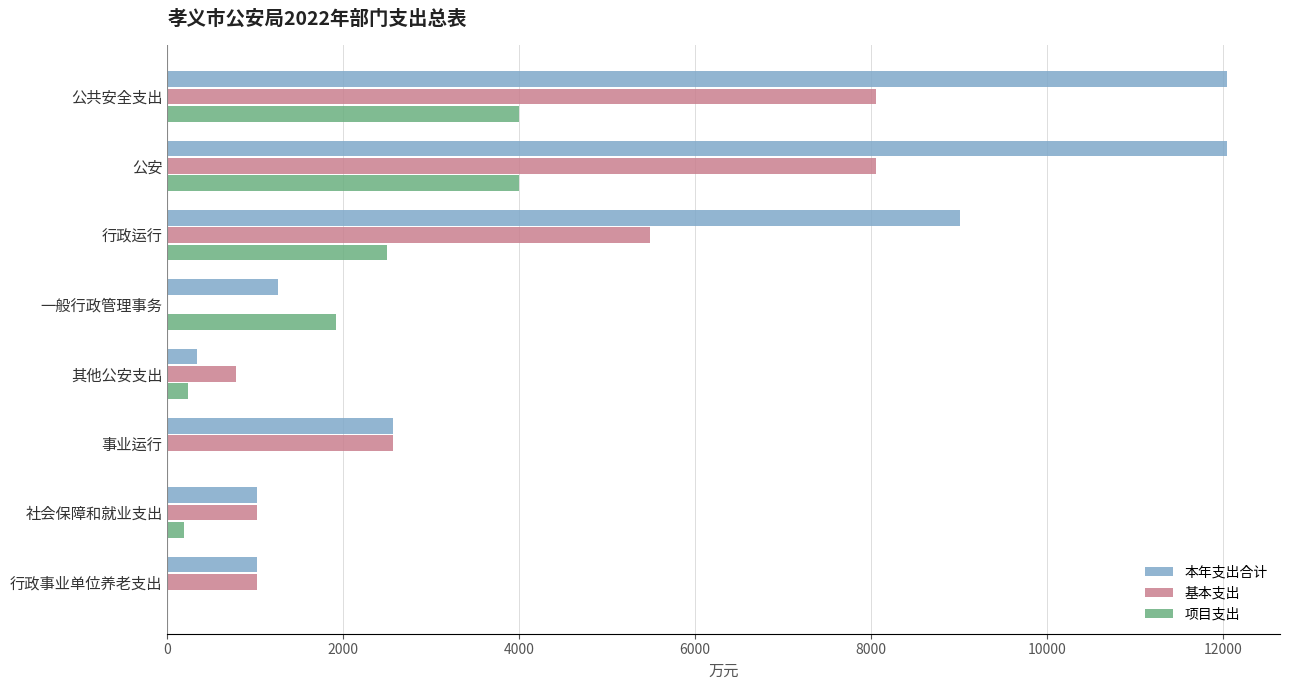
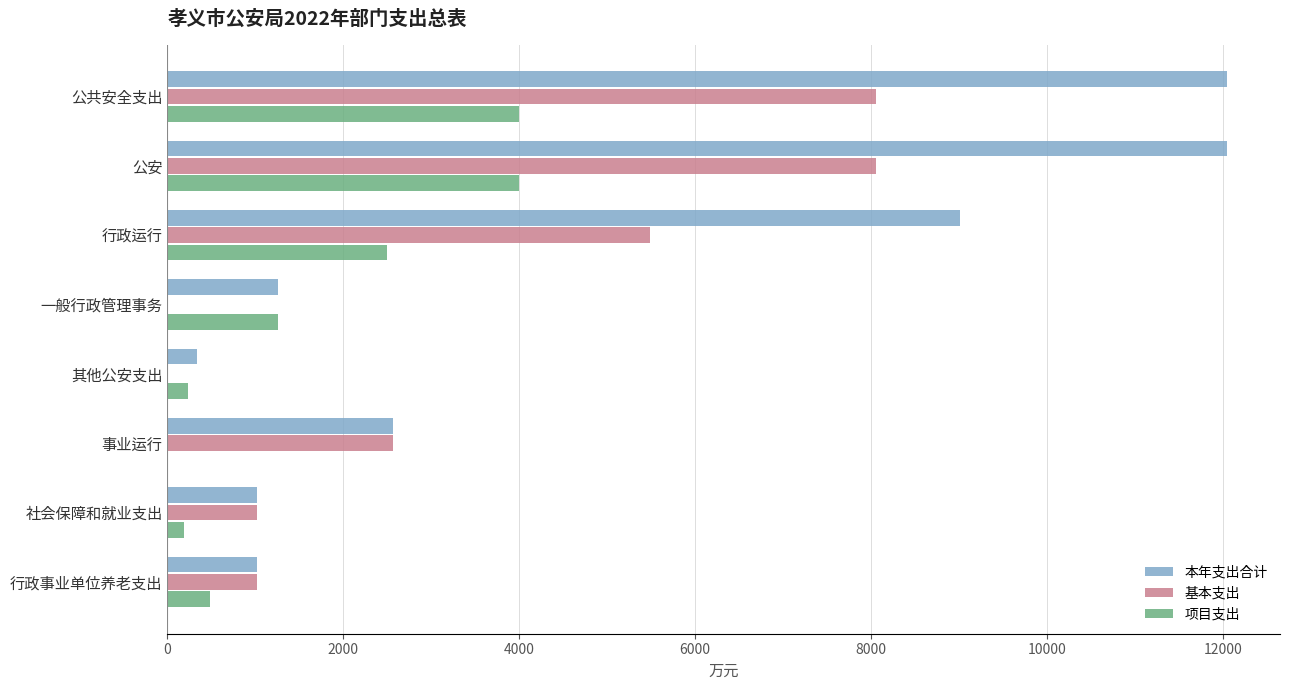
项目支出, 一般行政管理事务: 1900 -> 1300
基本支出, 其他公安支出: 800 -> 0
项目支出, 行政事业单位养老支出: 0 -> 500
